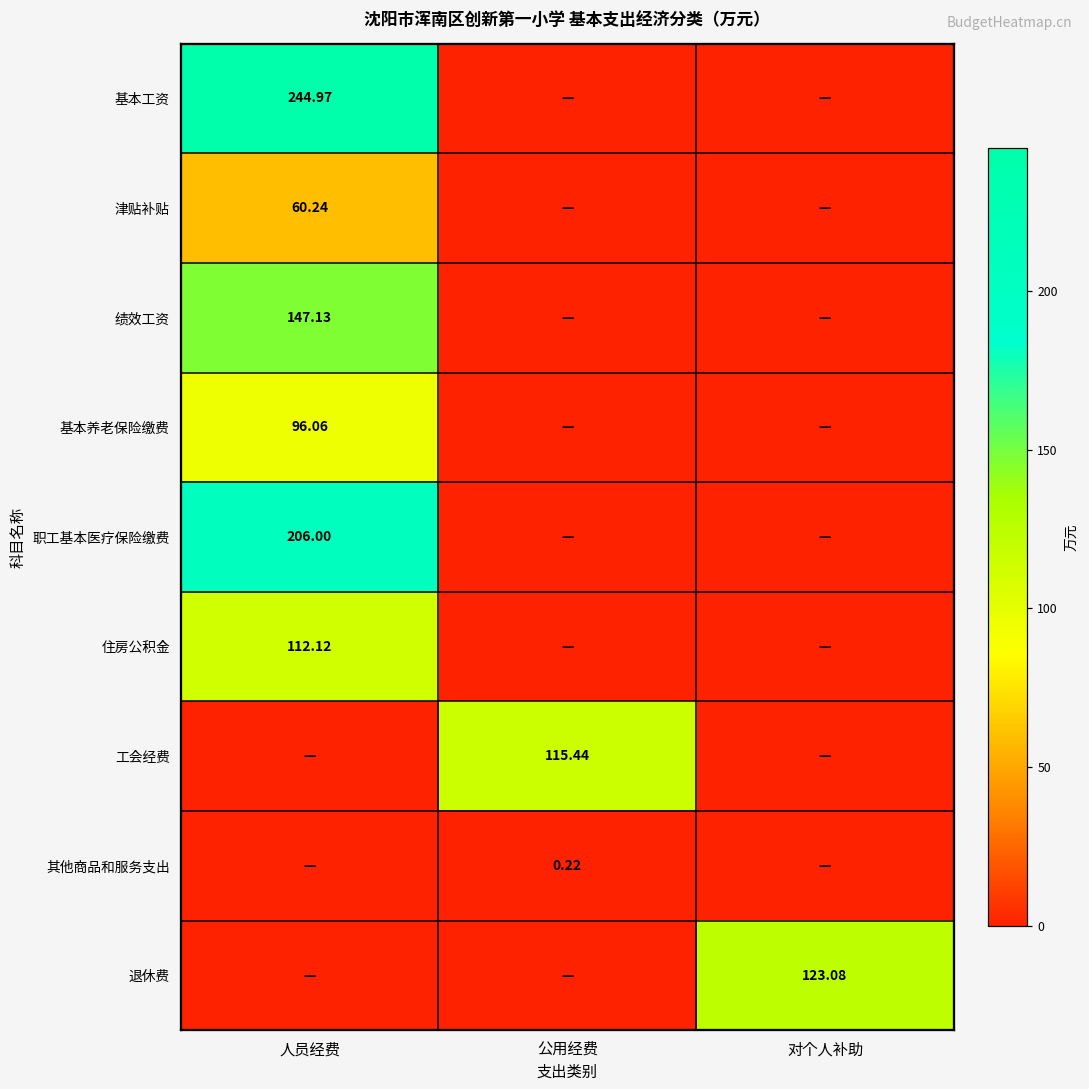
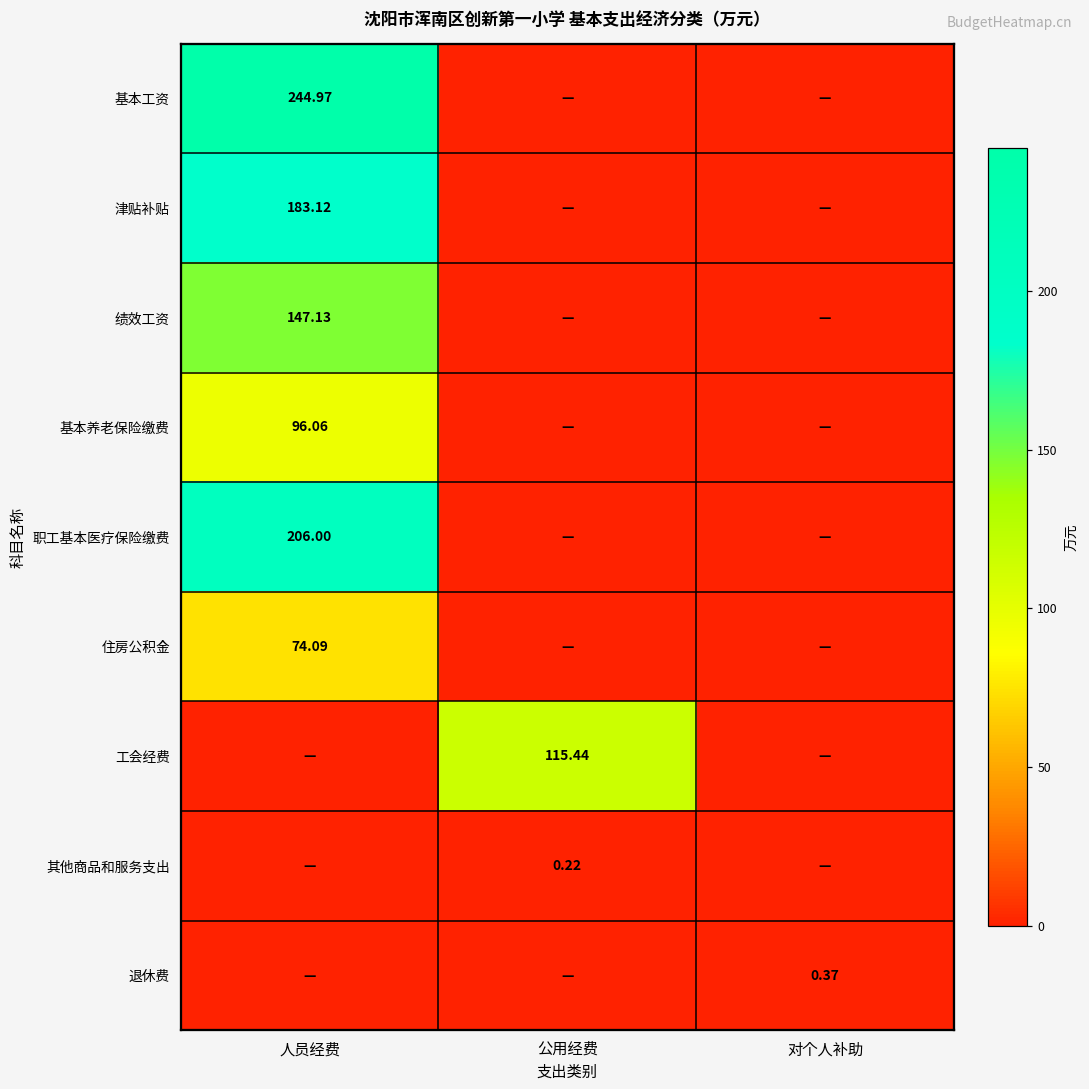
津贴补贴, 人员经费: 60.24 -> 183.12
住房公积金, 人员经费: 112.12 -> 74.09
退休费, 对个人补助: 123.08 -> 0.37
